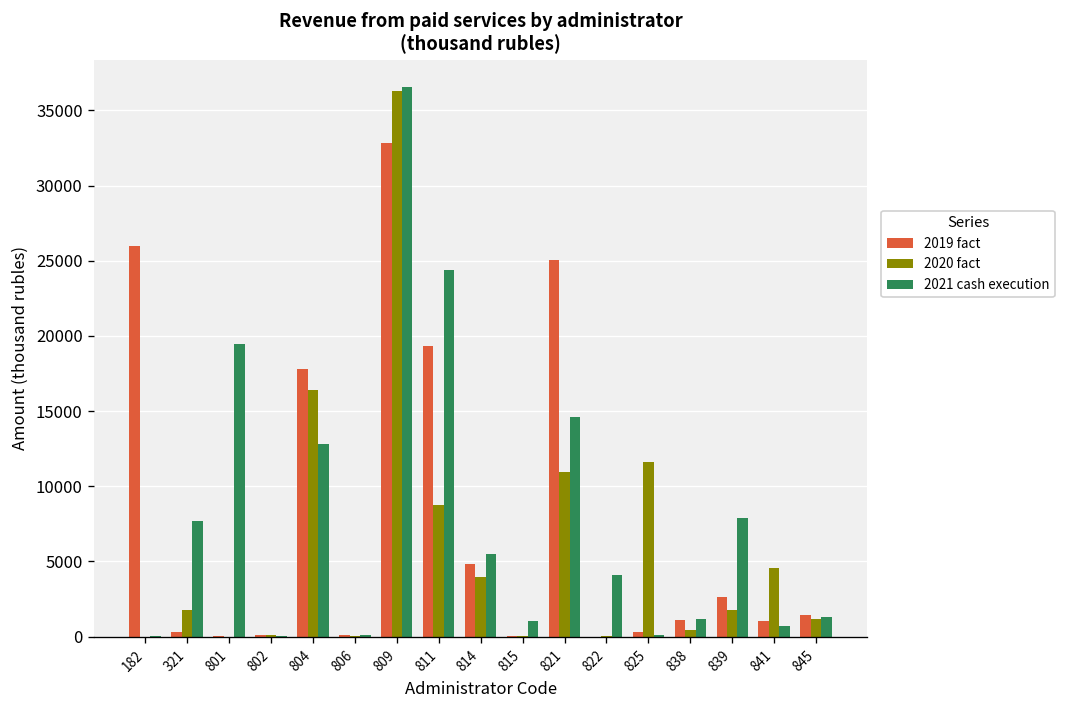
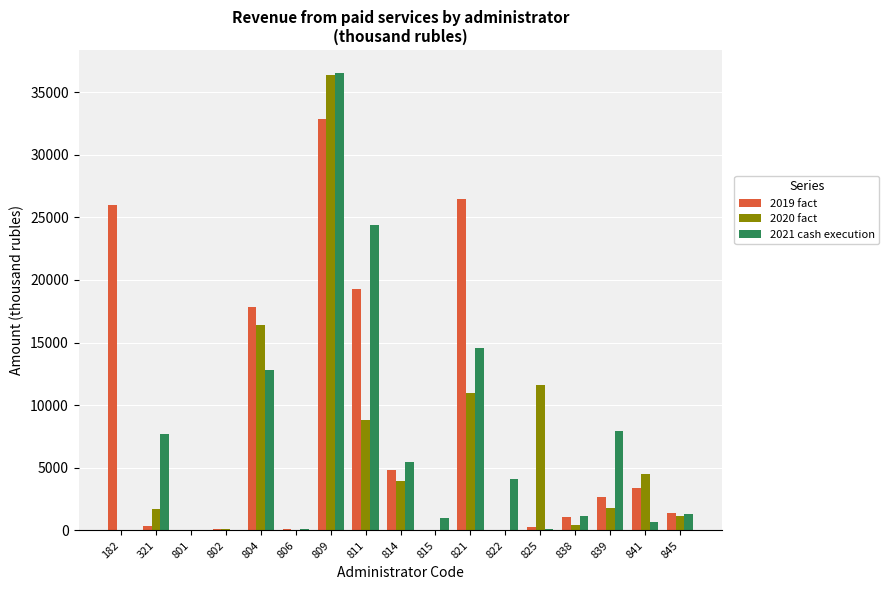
2021 cash execution, 801: 19400 -> 0
2019 fact, 821: 25100 -> 26500
2019 fact, 841: 1000 -> 3400
